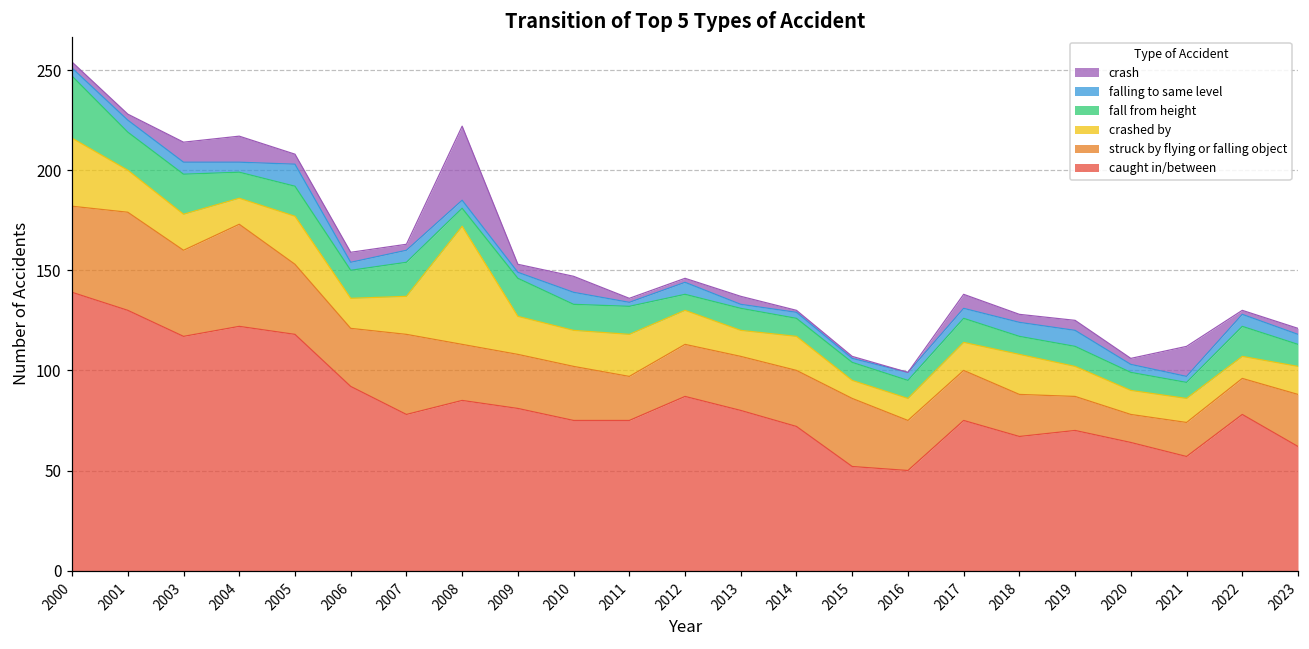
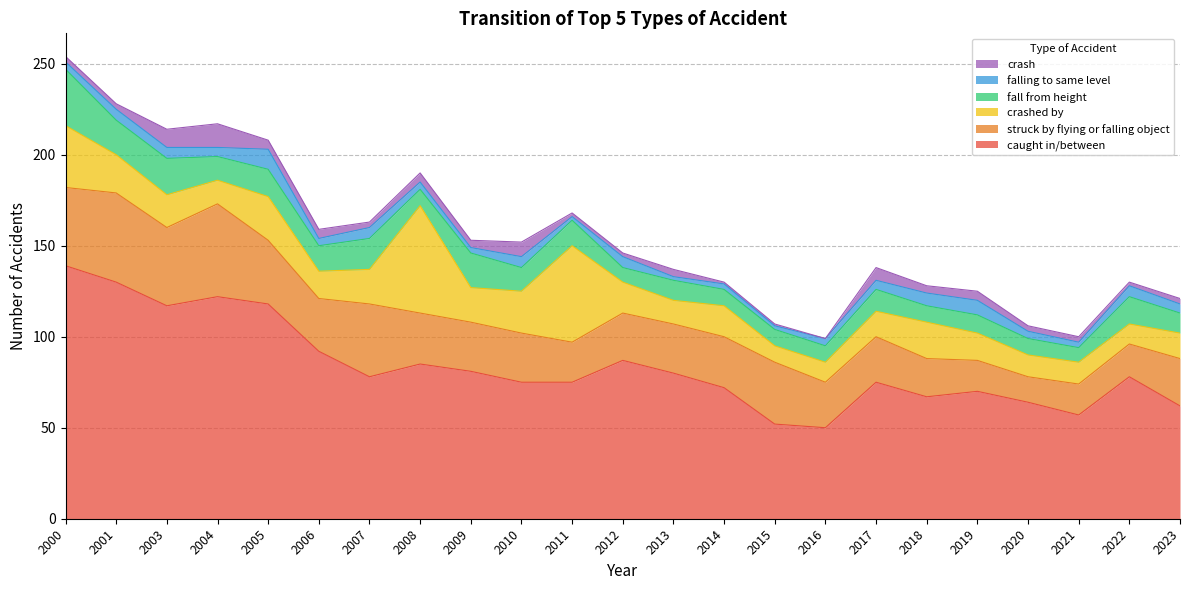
crash, 2008: 37 -> 5
crashed by, 2010: 18 -> 23
crashed by, 2011: 21 -> 53
crash, 2021: 15 -> 3
